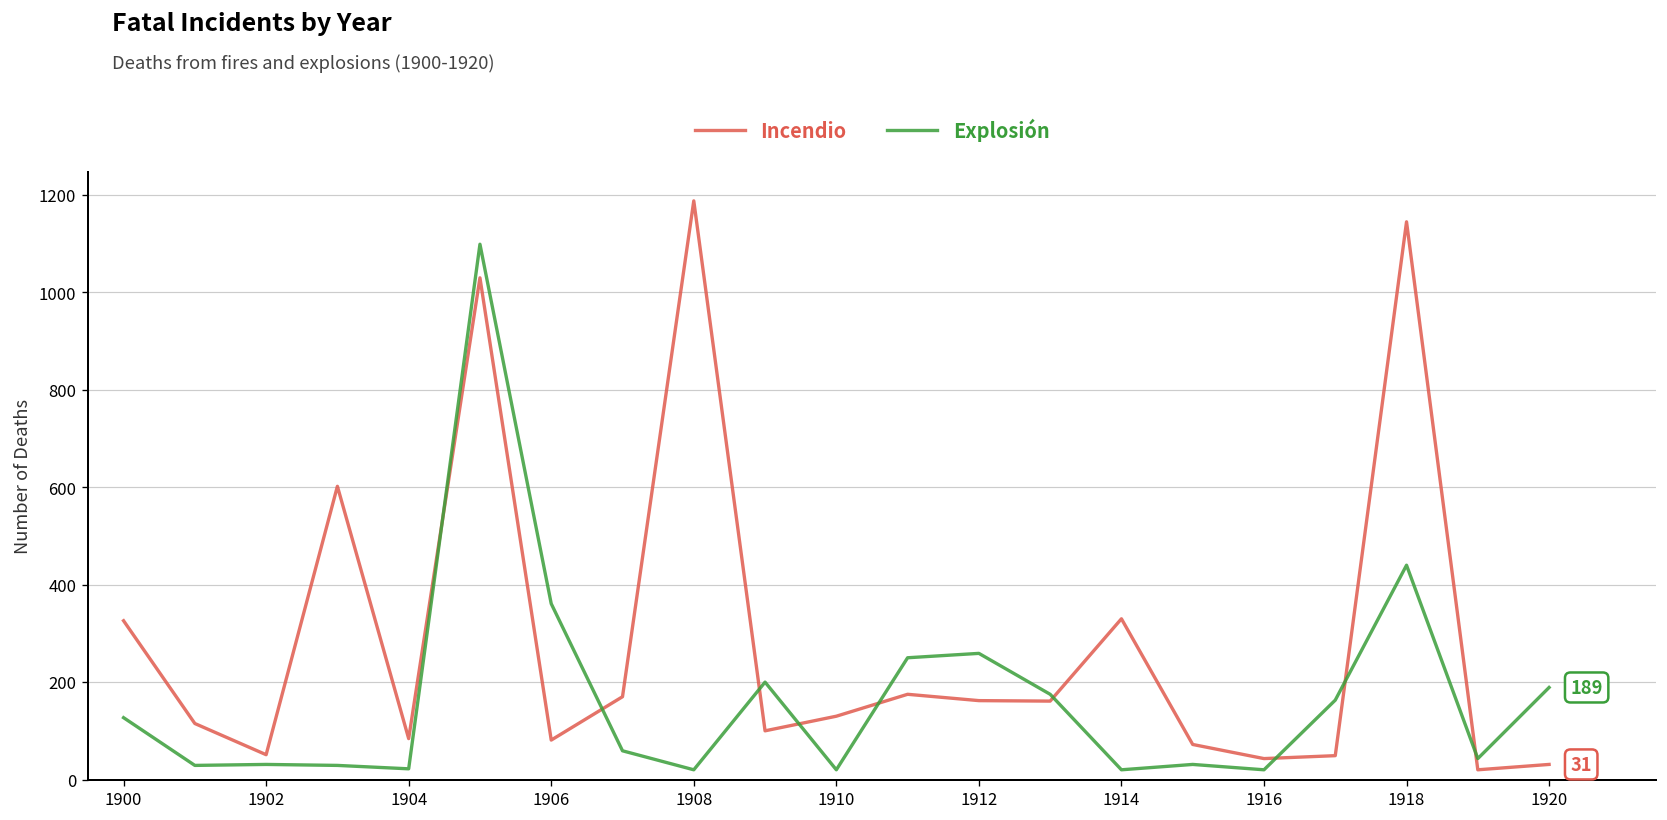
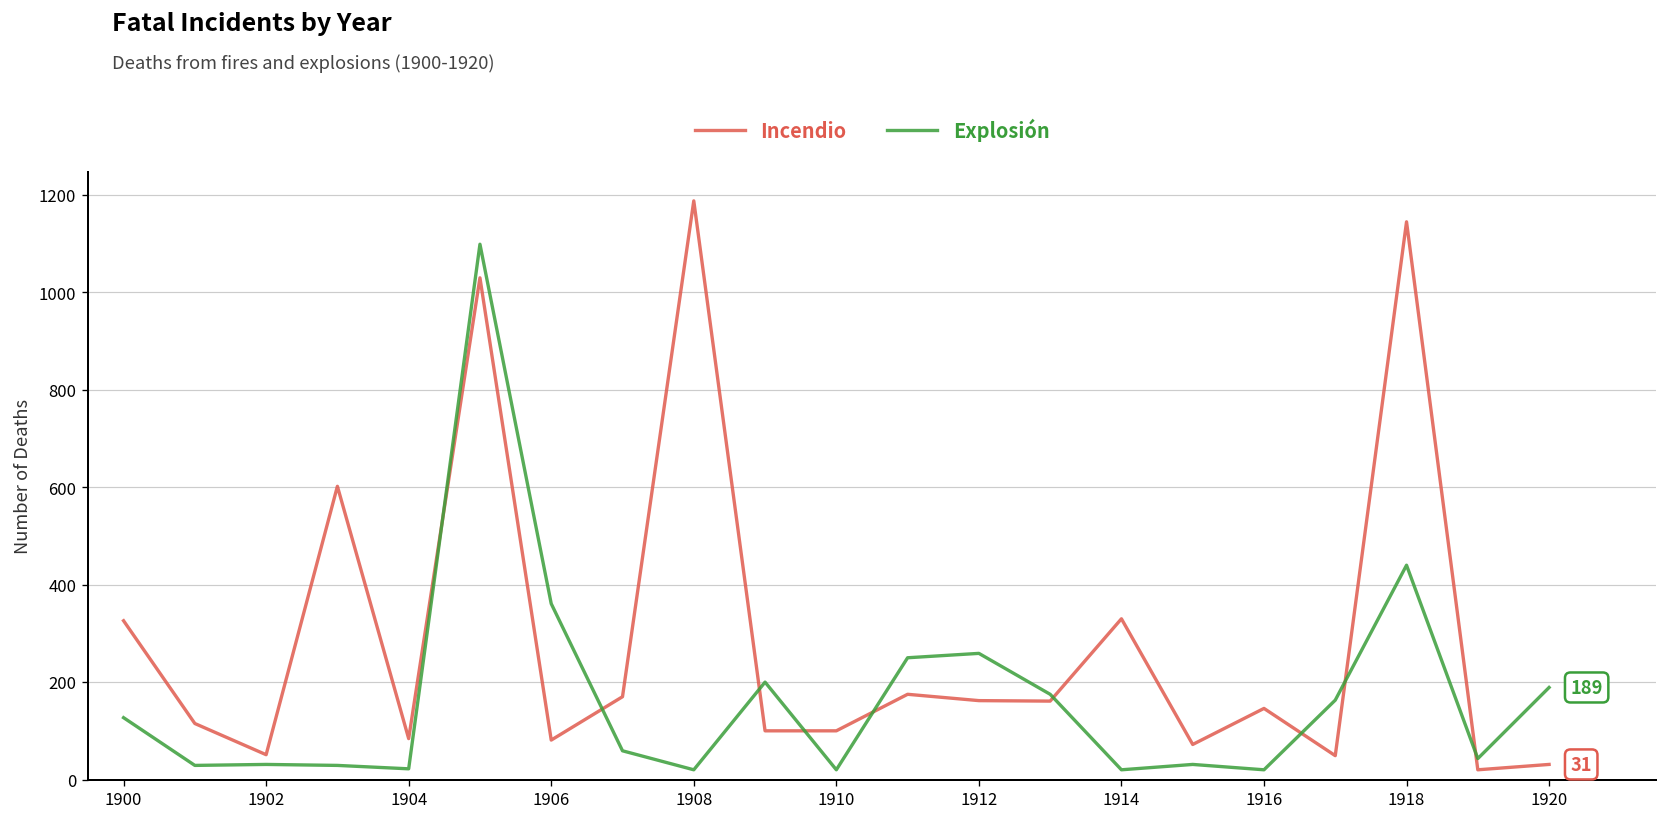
Incendio, 1910: 130 -> 100
Incendio, 1916: 40 -> 150
